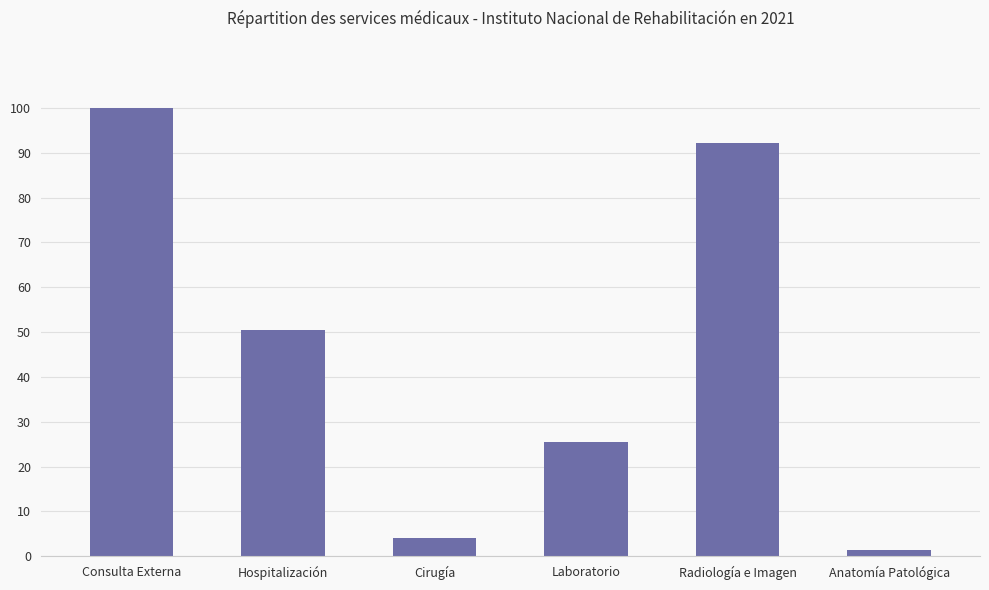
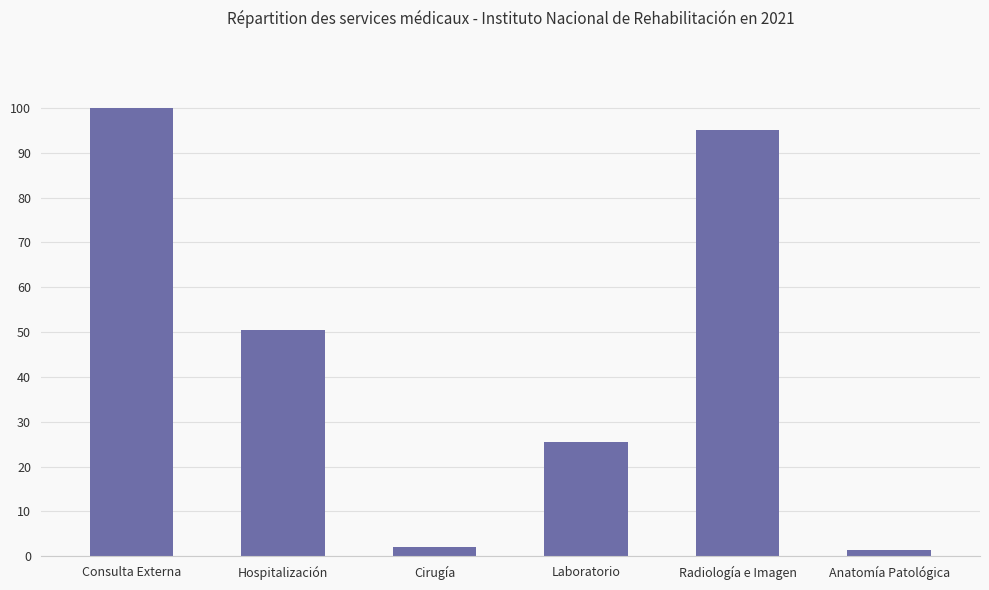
Cirugía: 4 -> 2
Radiología e Imagen: 92 -> 95
